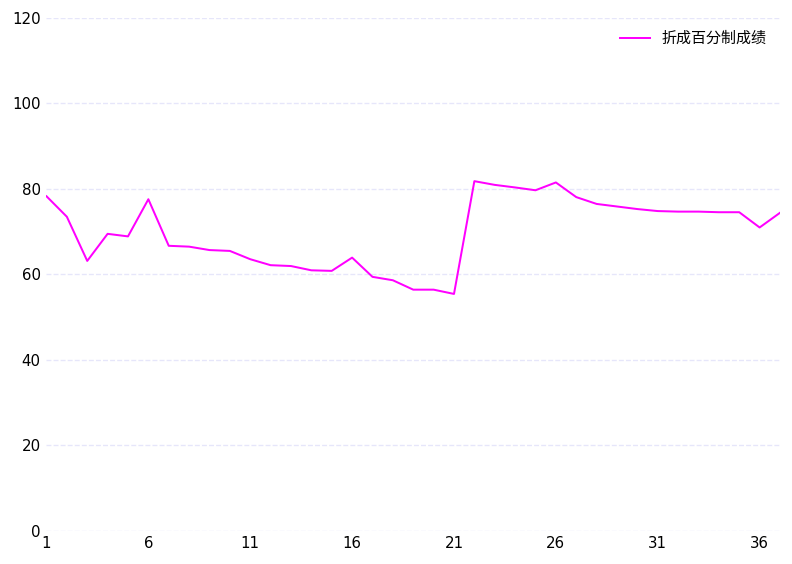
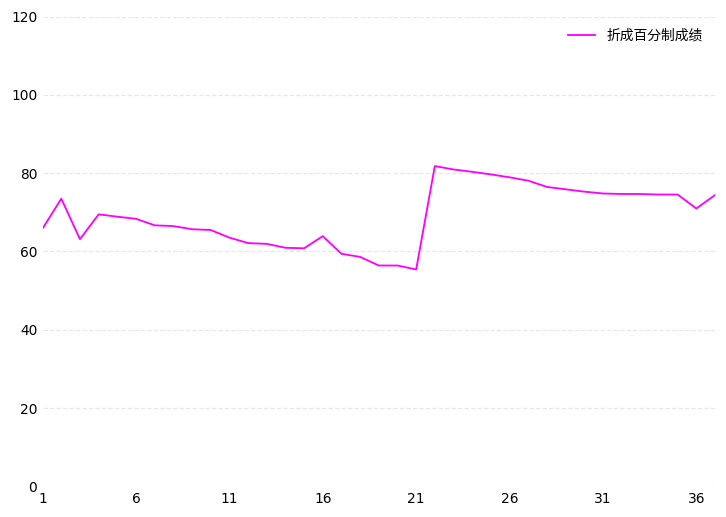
1: 78 -> 66
6: 78 -> 68
26: 82 -> 79
